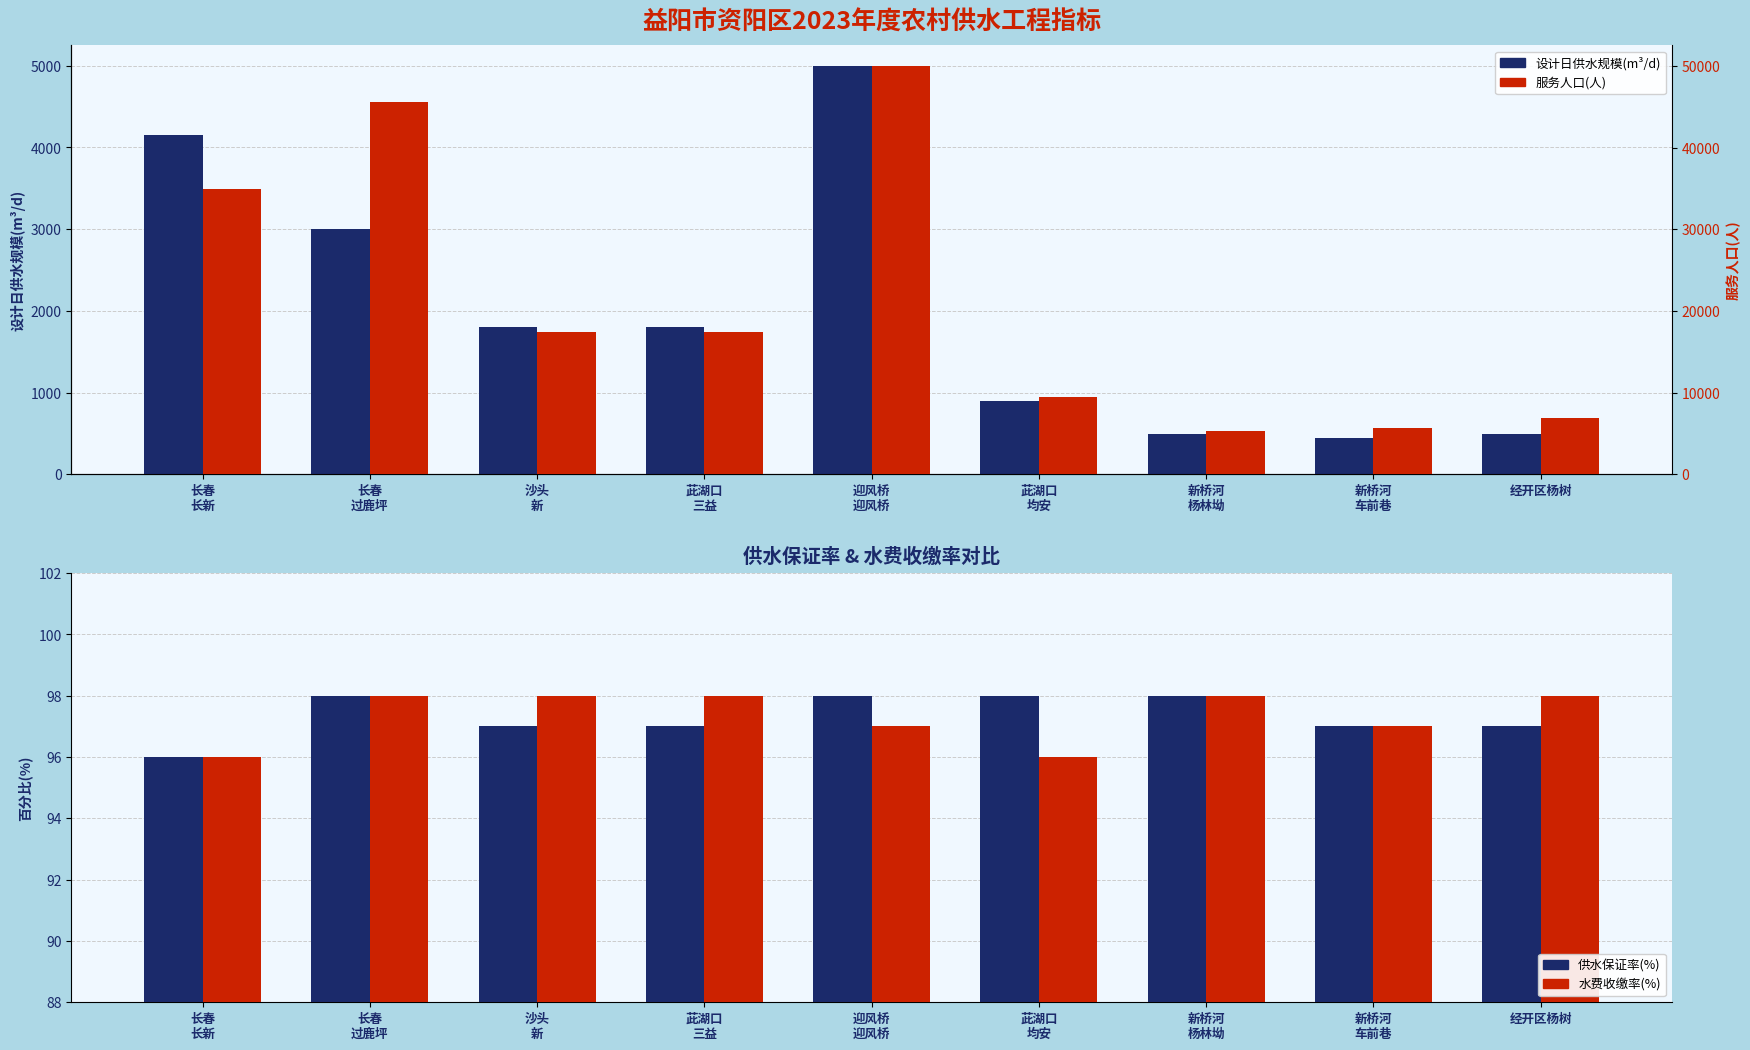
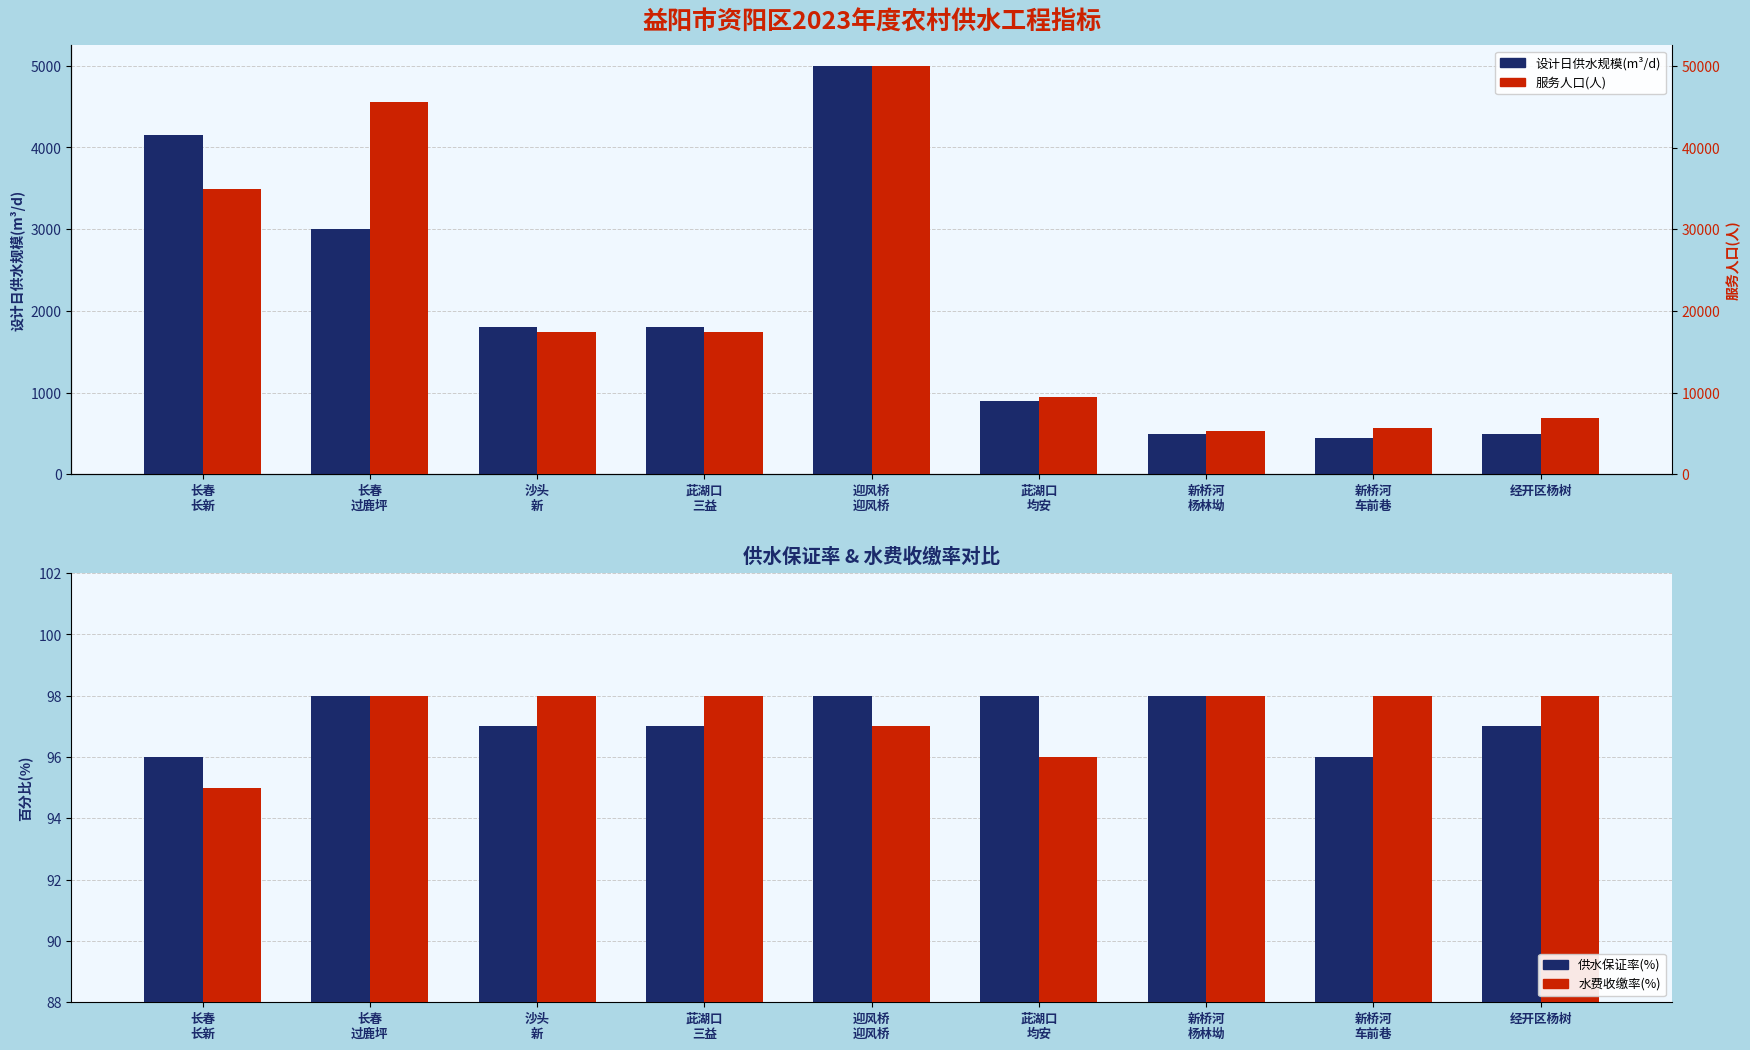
供水保证率 & 水费收缴率对比, 水费收缴率(%), 长春 长新: 96 -> 95
供水保证率 & 水费收缴率对比, 供水保证率(%), 新桥河 车前巷: 97 -> 96
供水保证率 & 水费收缴率对比, 水费收缴率(%), 新桥河 车前巷: 97 -> 98
